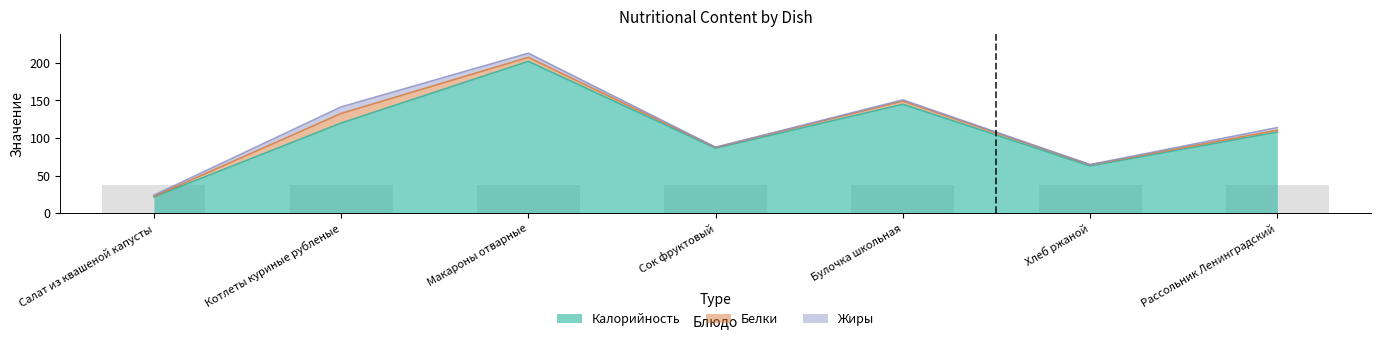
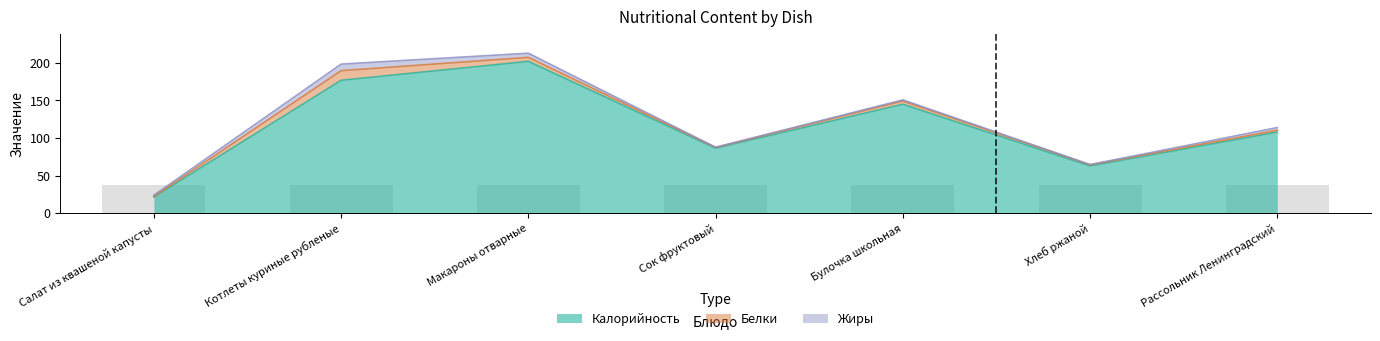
Калорийность, Котлеты куриные рубленые: 120 -> 180
